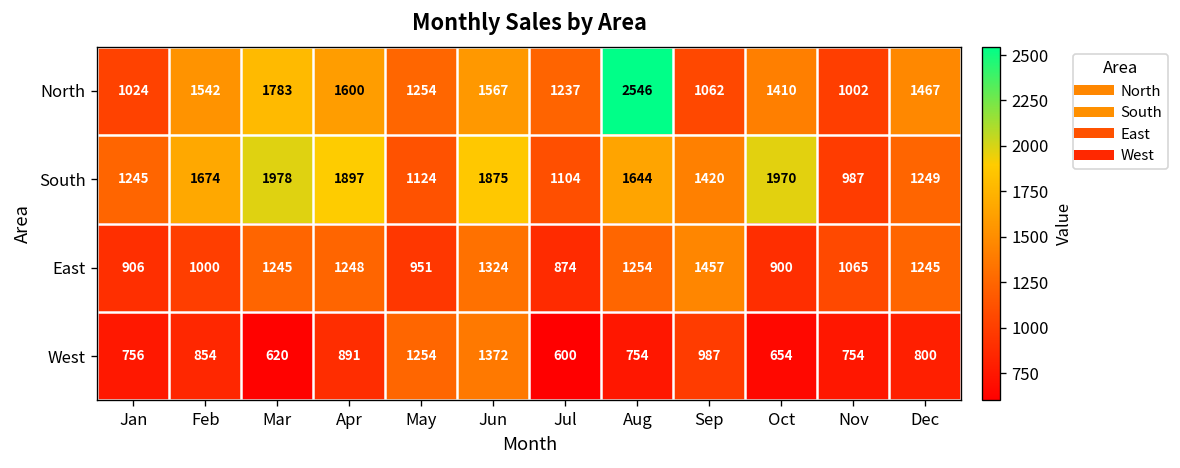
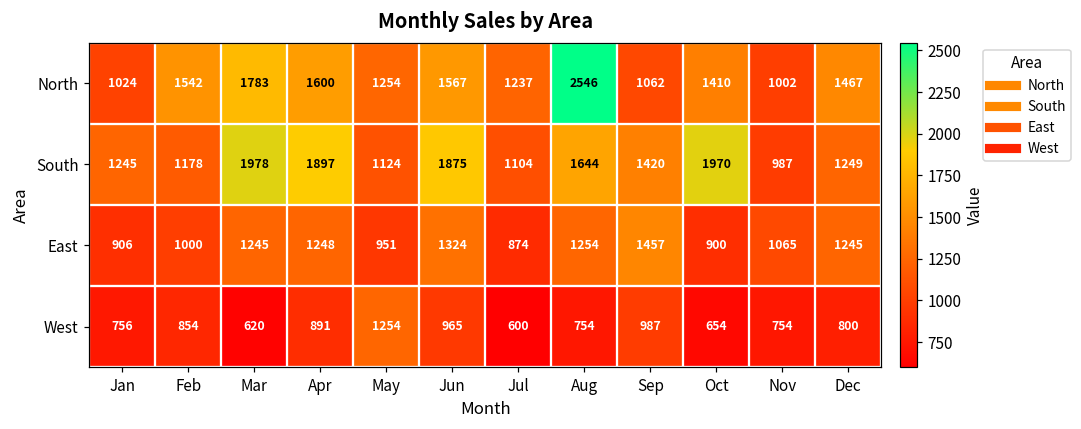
South, Feb: 1674 -> 1178
West, Jun: 1372 -> 965
